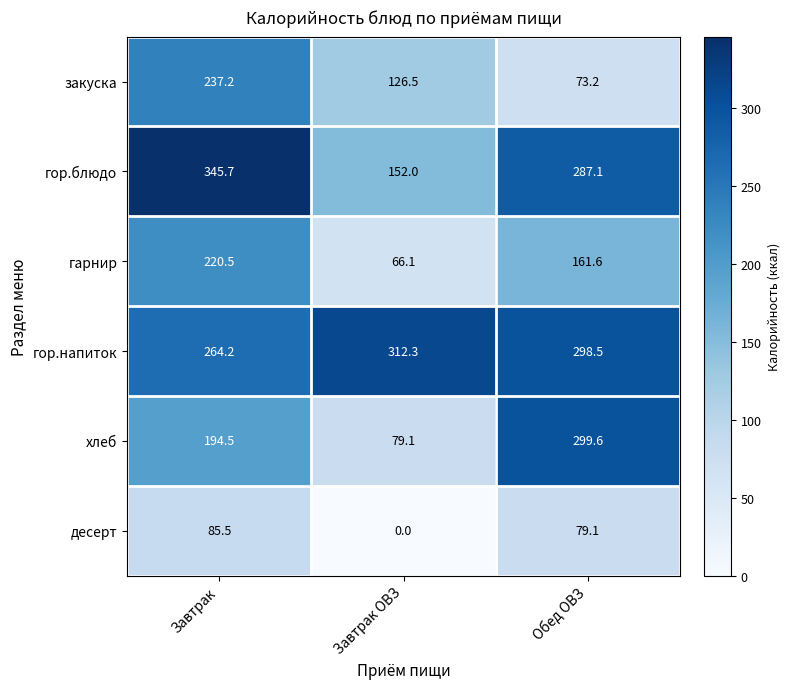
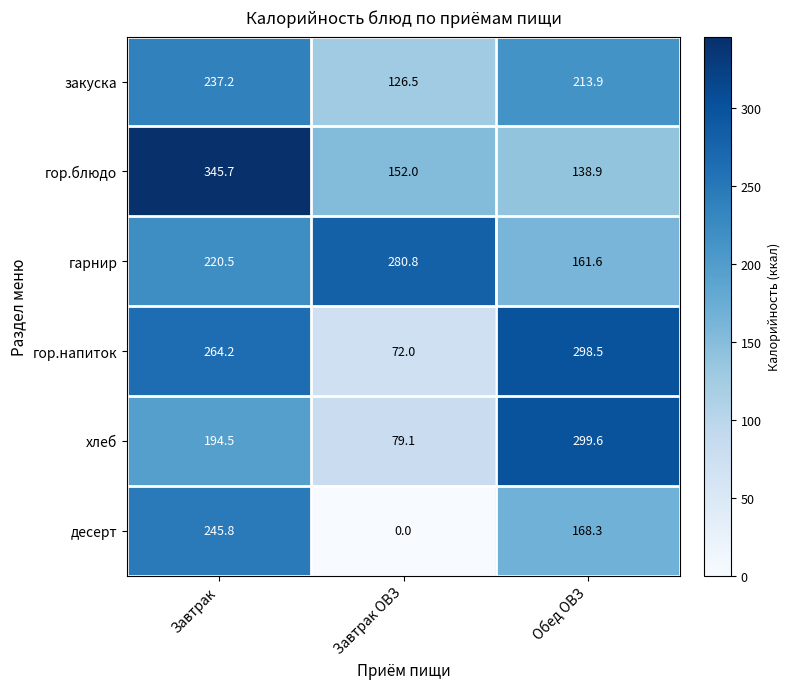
закуска, Обед ОВЗ: 73.2 -> 213.9
гор.блюдо, Обед ОВЗ: 287.1 -> 138.9
гарнир, Завтрак ОВЗ: 66.1 -> 280.8
гор.напиток, Завтрак ОВЗ: 312.3 -> 72.0
десерт, Завтрак: 85.5 -> 245.8
десерт, Обед ОВЗ: 79.1 -> 168.3
